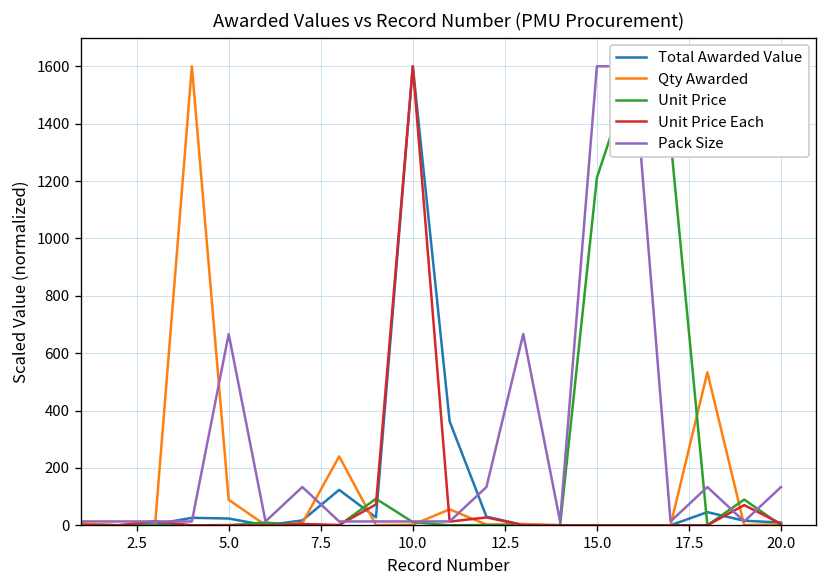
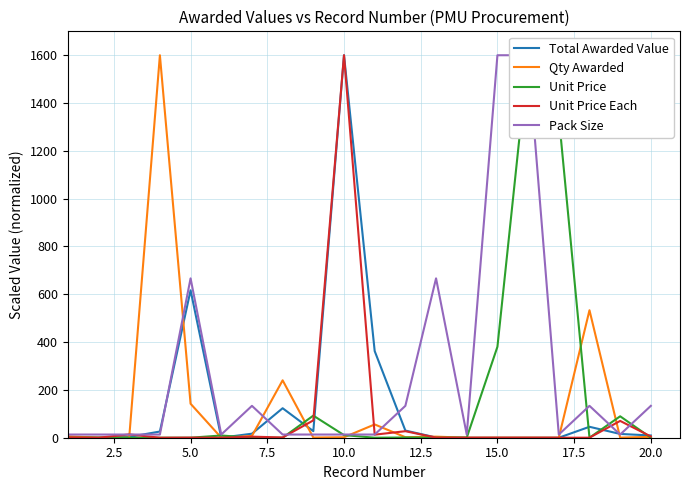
Total Awarded Value, 5.0: 20 -> 620
Qty Awarded, 5.0: 90 -> 140
Unit Price, 15.0: 1210 -> 380
